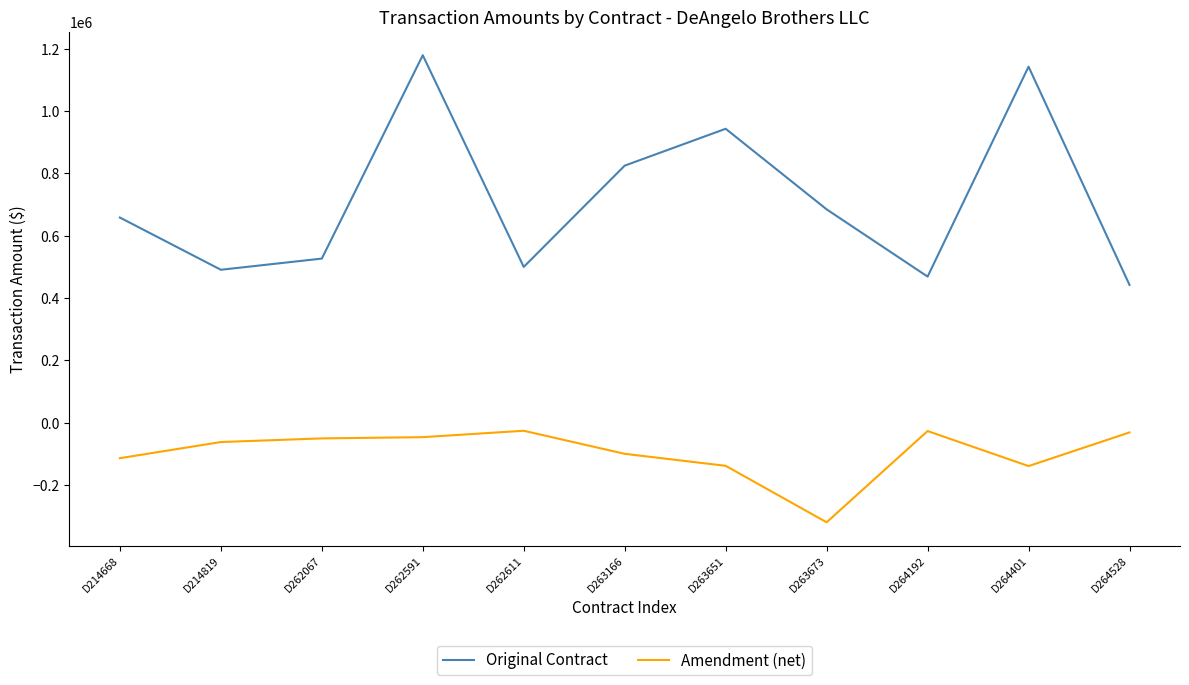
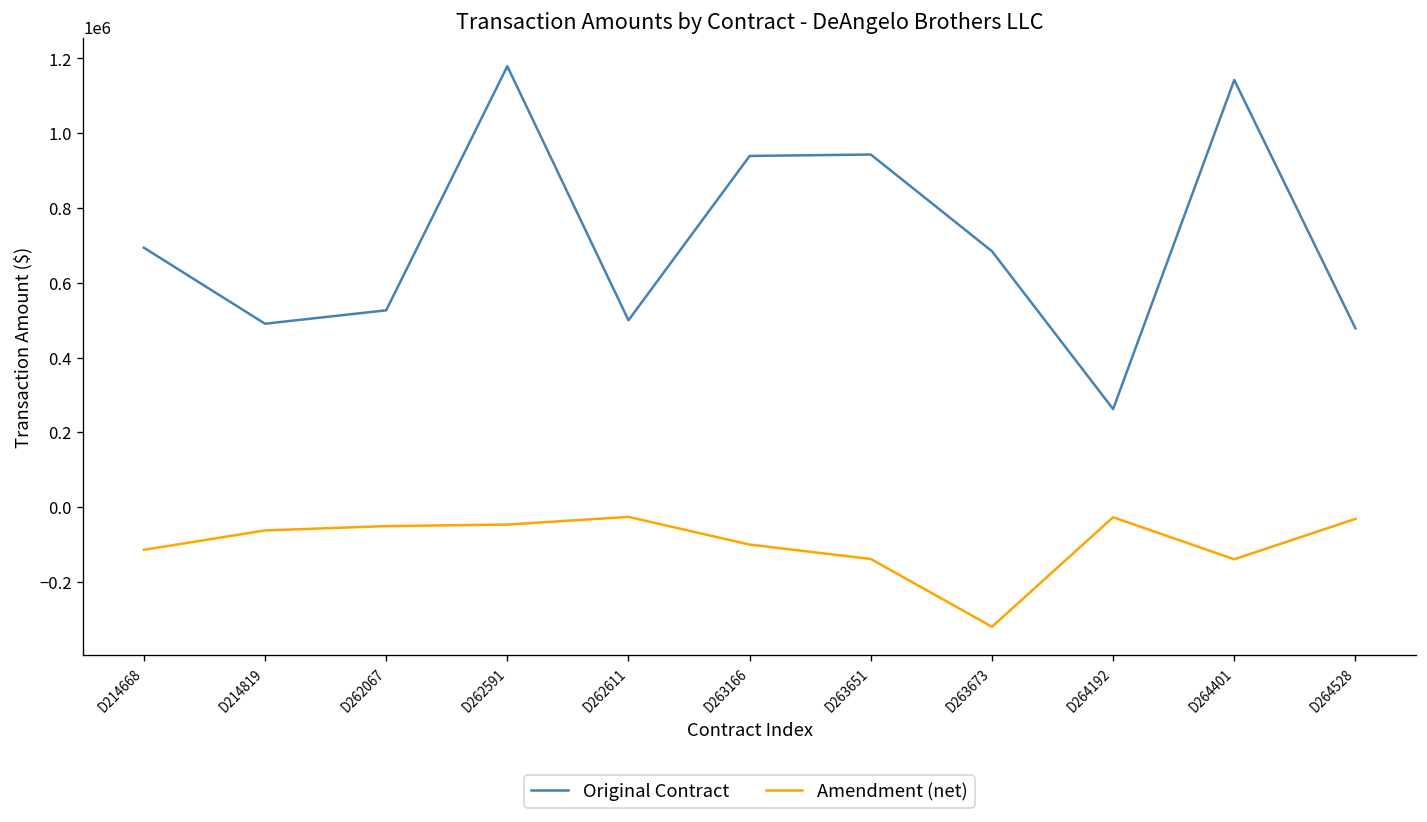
Original Contract, D214668: 660000 -> 690000
Original Contract, D263166: 820000 -> 940000
Original Contract, D264192: 470000 -> 260000
Original Contract, D264528: 440000 -> 480000
